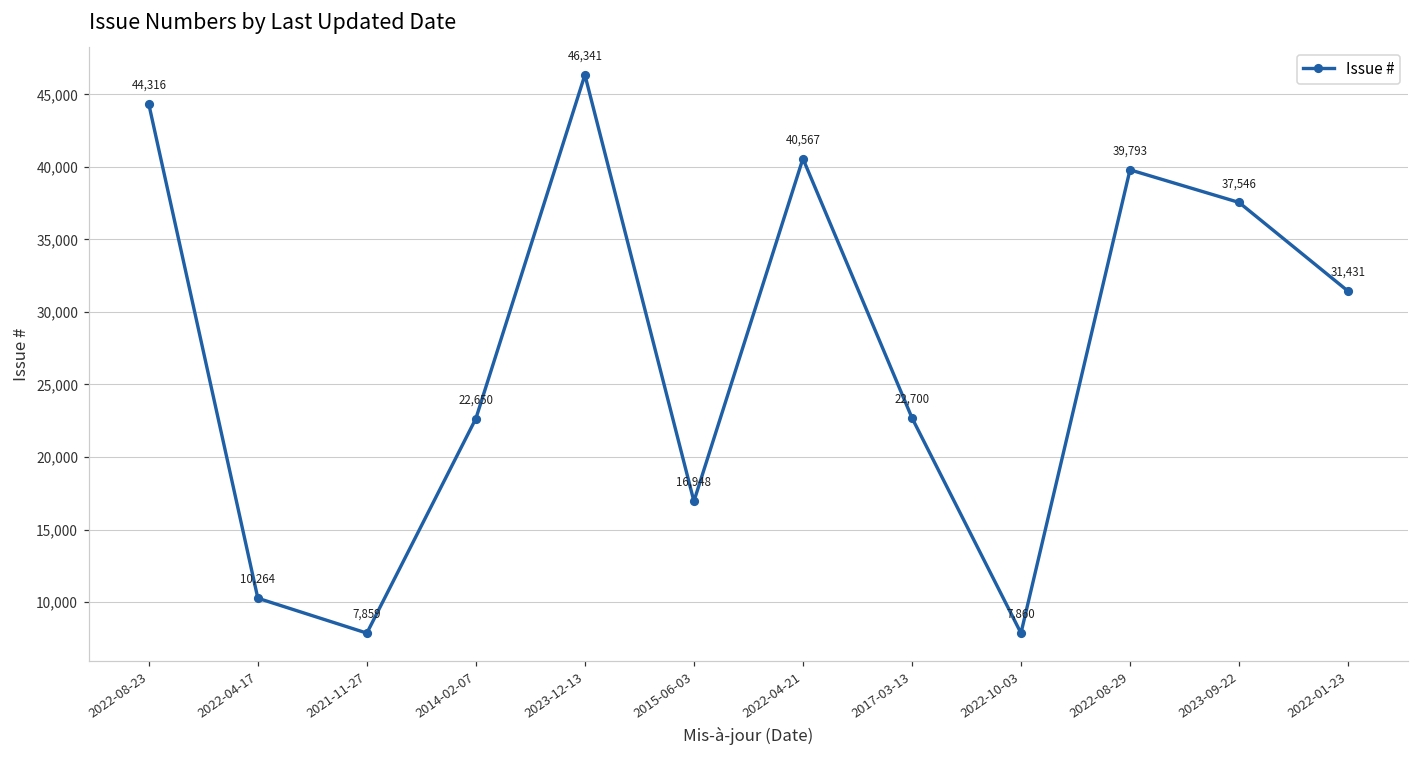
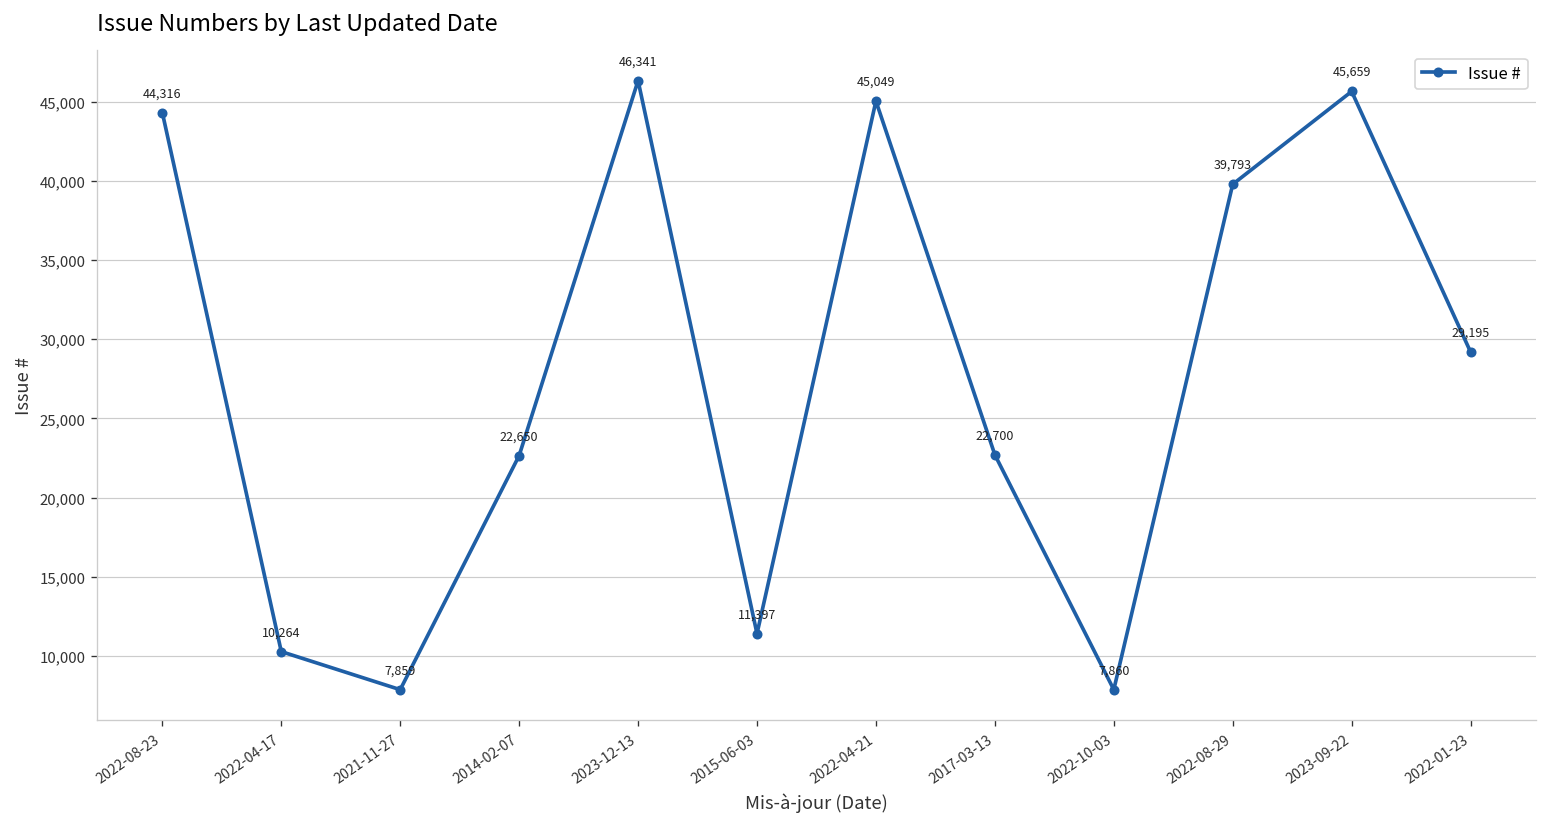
2015-06-03: 16,948 -> 11,397
2022-04-21: 40,567 -> 45,049
2023-09-22: 37,546 -> 45,659
2022-01-23: 31,431 -> 29,195
